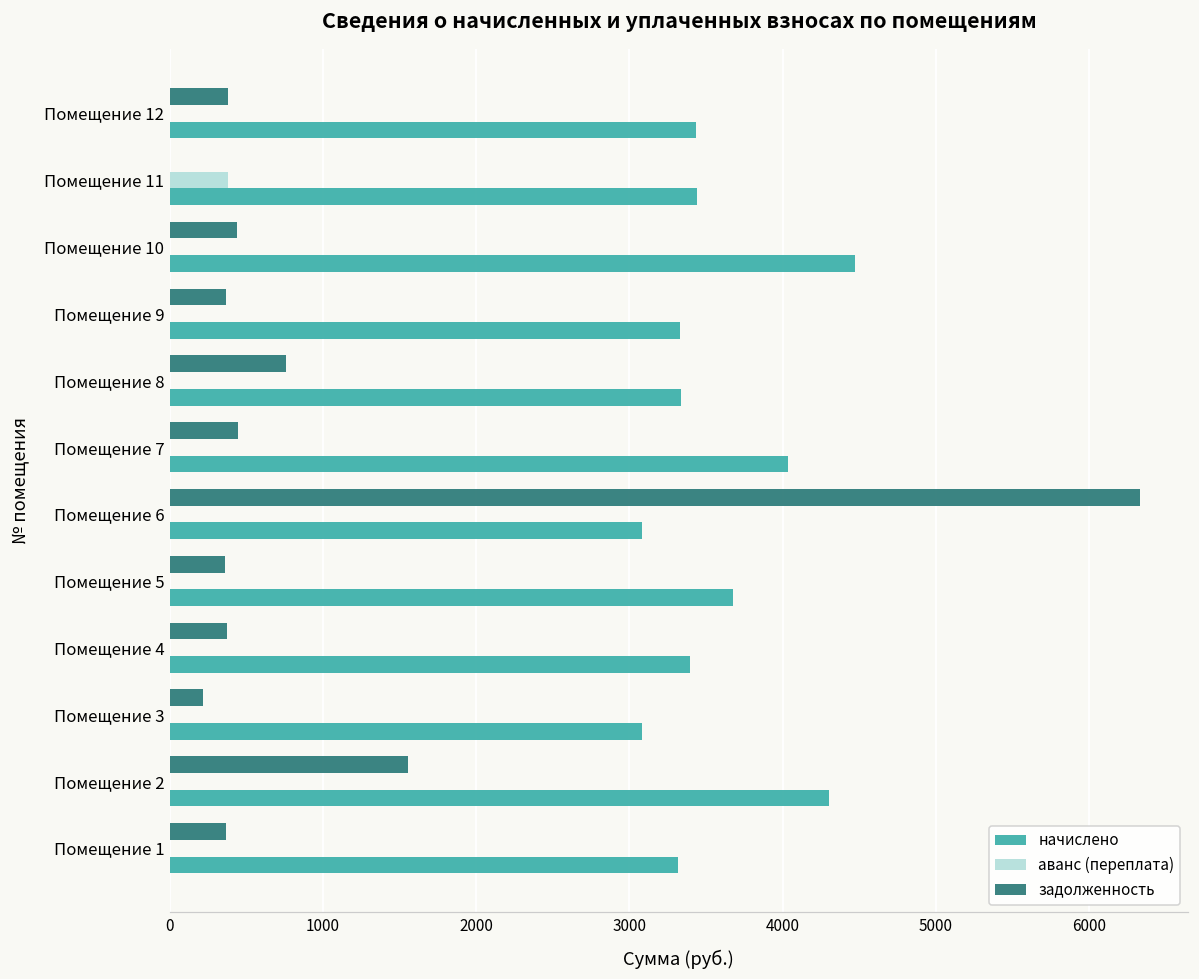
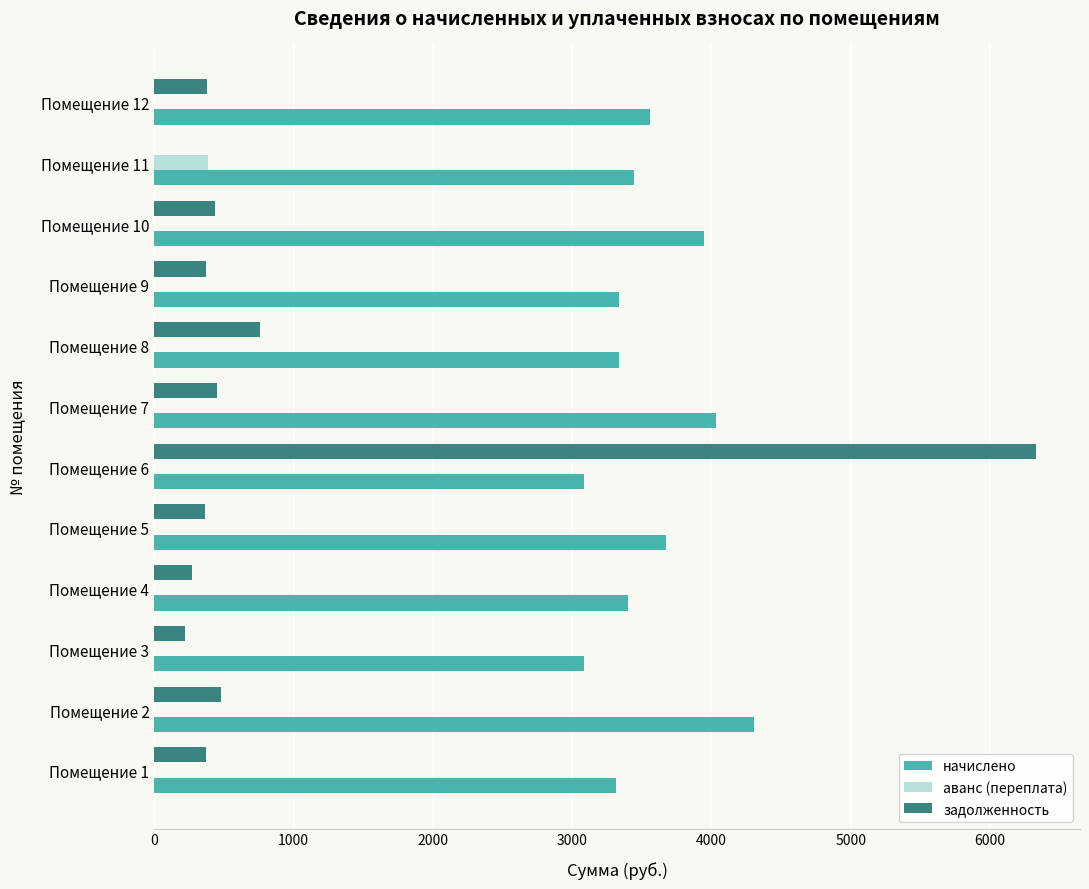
начислено, Помещение 12: 3440 -> 3560
начислено, Помещение 10: 4470 -> 3940
задолженность, Помещение 4: 380 -> 270
задолженность, Помещение 2: 1560 -> 480
